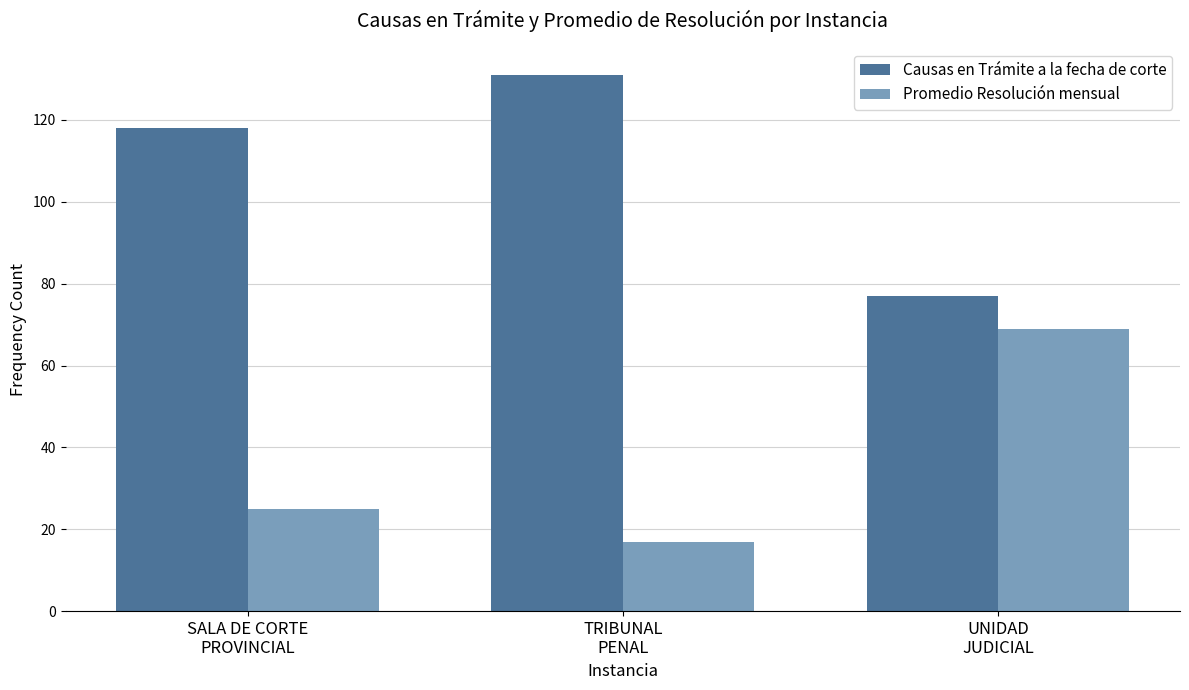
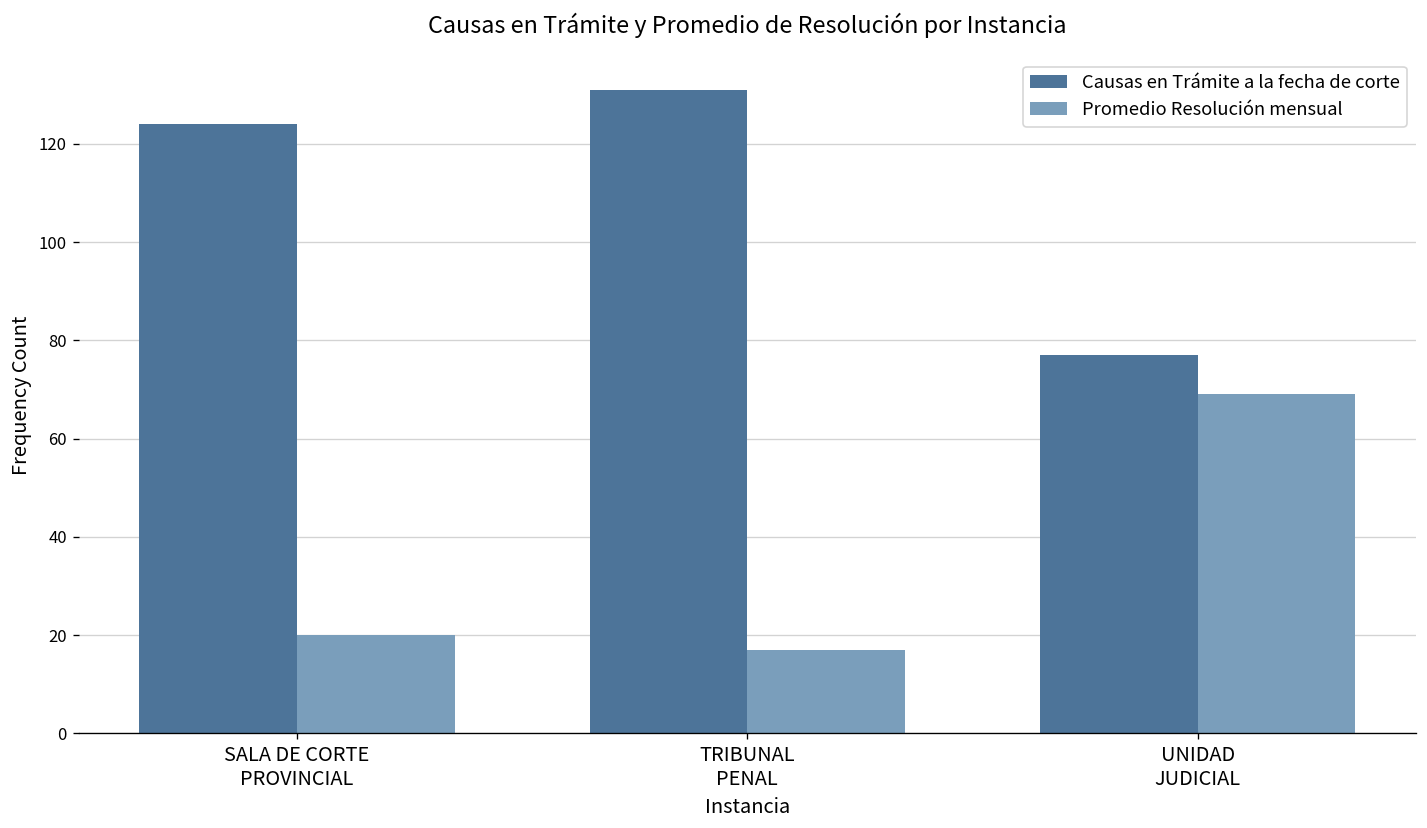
Causas en Trámite a la fecha de corte, SALA DE CORTE PROVINCIAL: 118 -> 124
Promedio Resolución mensual, SALA DE CORTE PROVINCIAL: 25 -> 20
